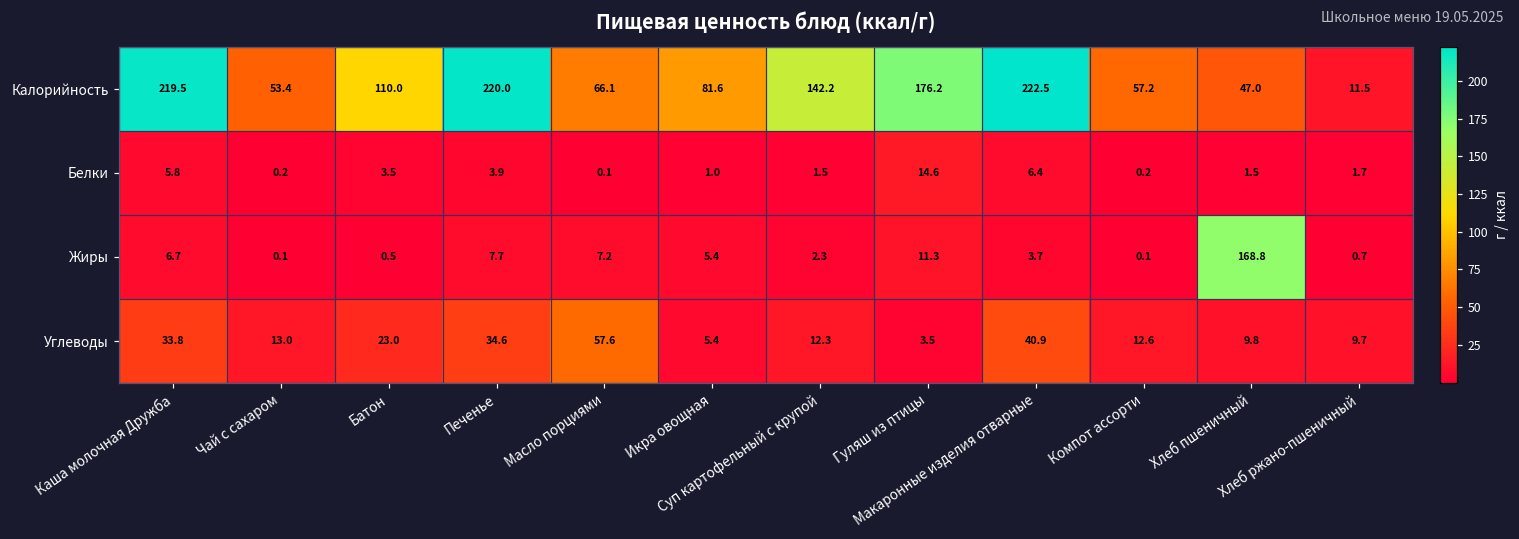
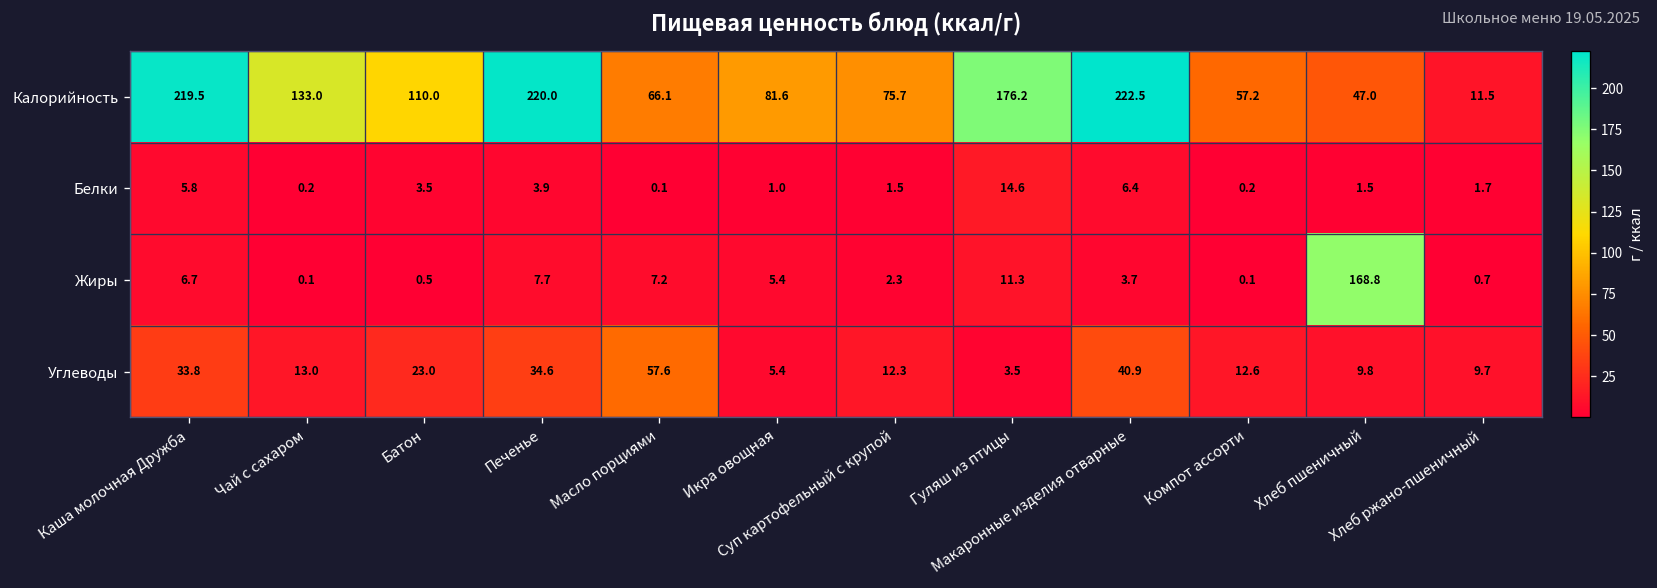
Калорийность, Чай с сахаром: 53.4 -> 133.0
Калорийность, Суп картофельный с крупой: 142.2 -> 75.7
